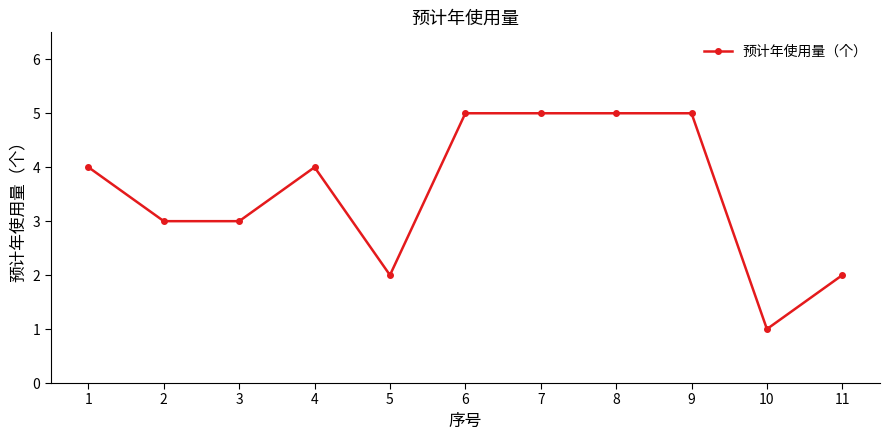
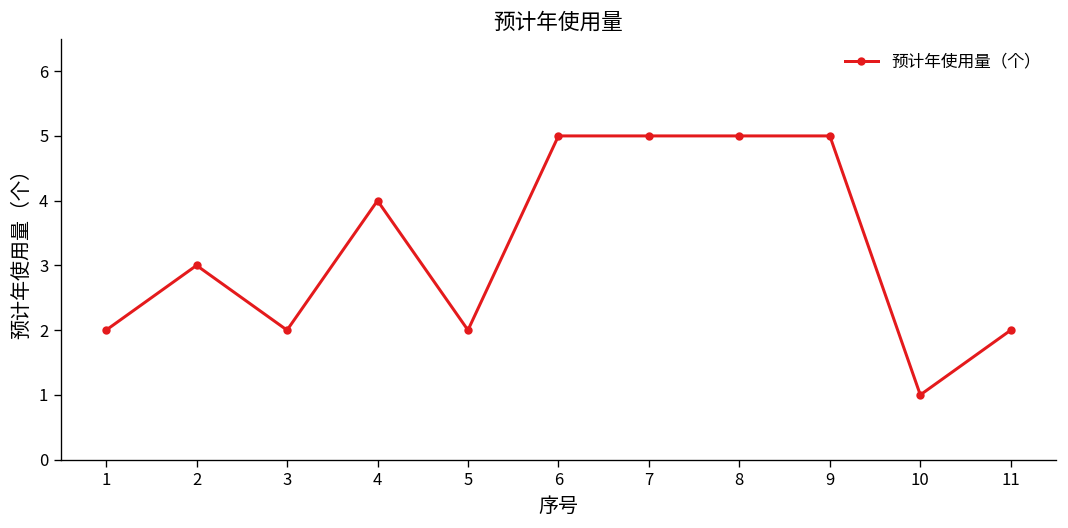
1: 4 -> 2
3: 3 -> 2
